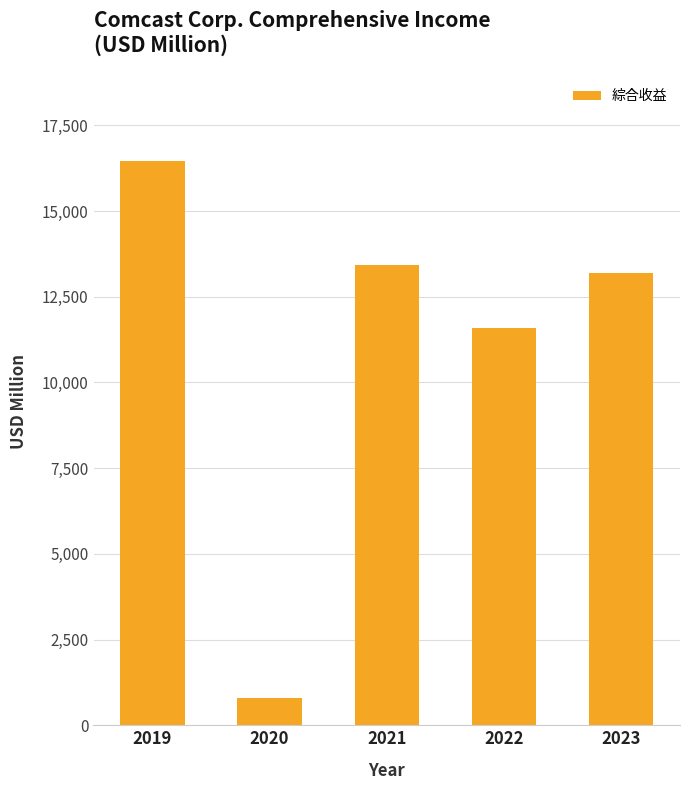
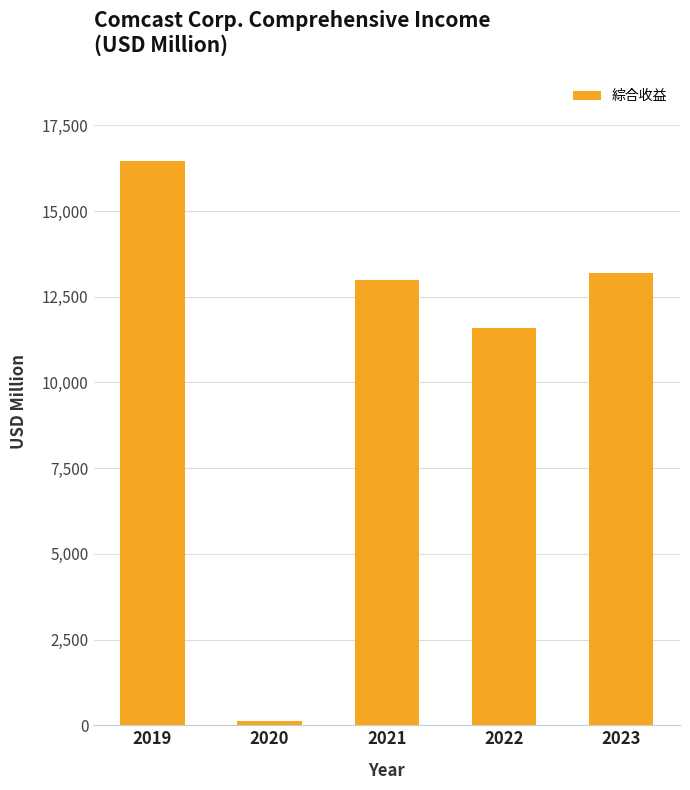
2020: 800 -> 100
2021: 13,400 -> 13,000
